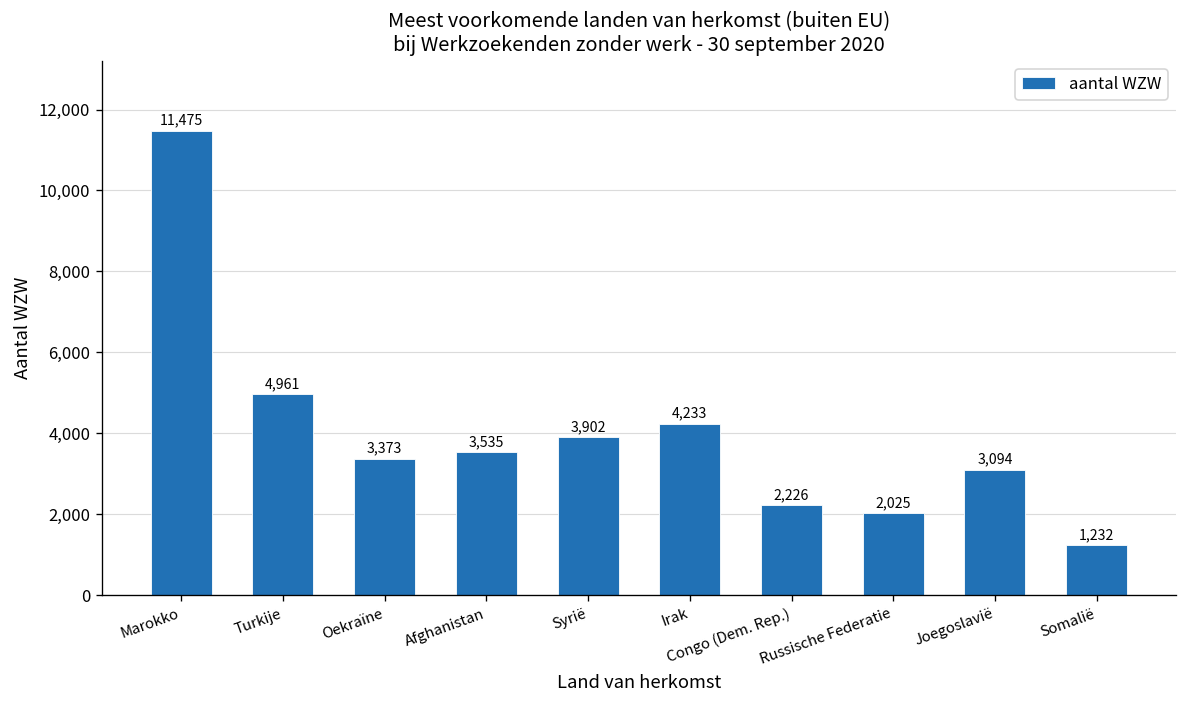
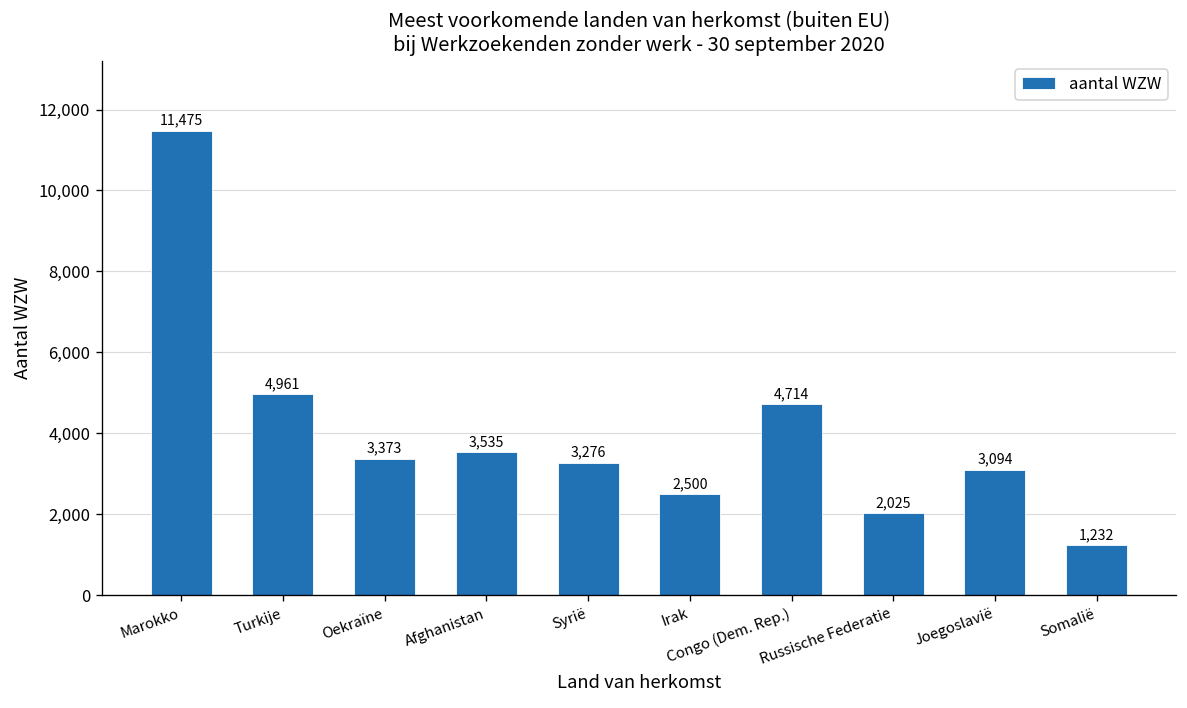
Syrië: 3,902 -> 3,276
Irak: 4,233 -> 2,500
Congo (Dem. Rep.): 2,226 -> 4,714
